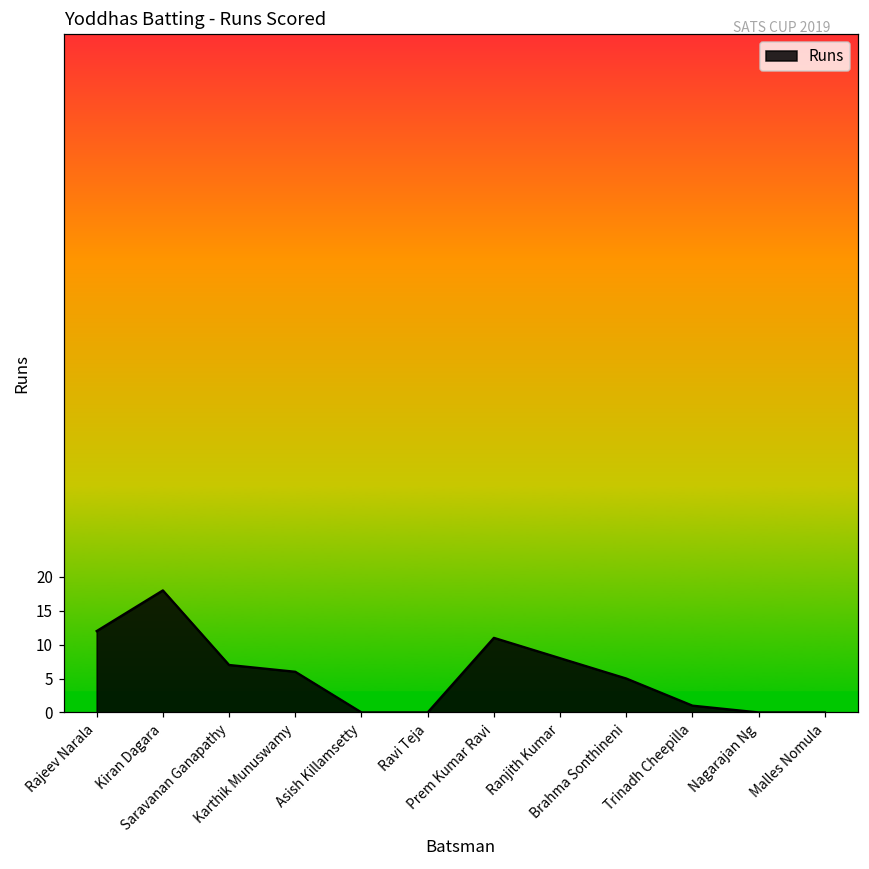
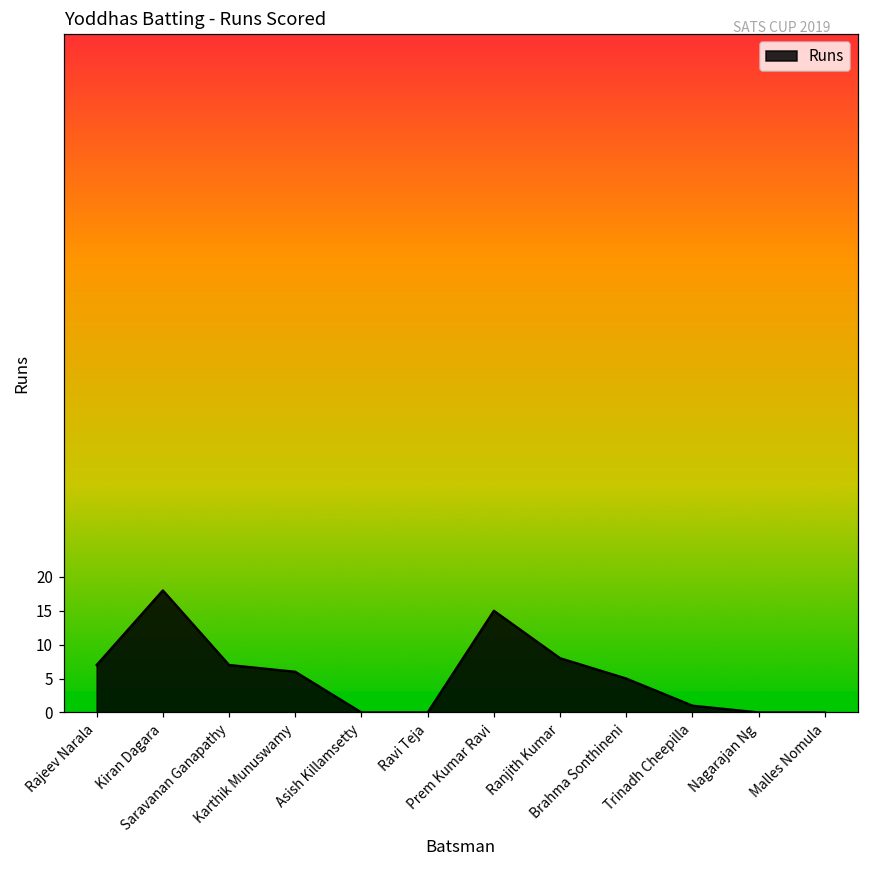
Rajeev Narala: 12 -> 7
Prem Kumar Ravi: 11 -> 15
